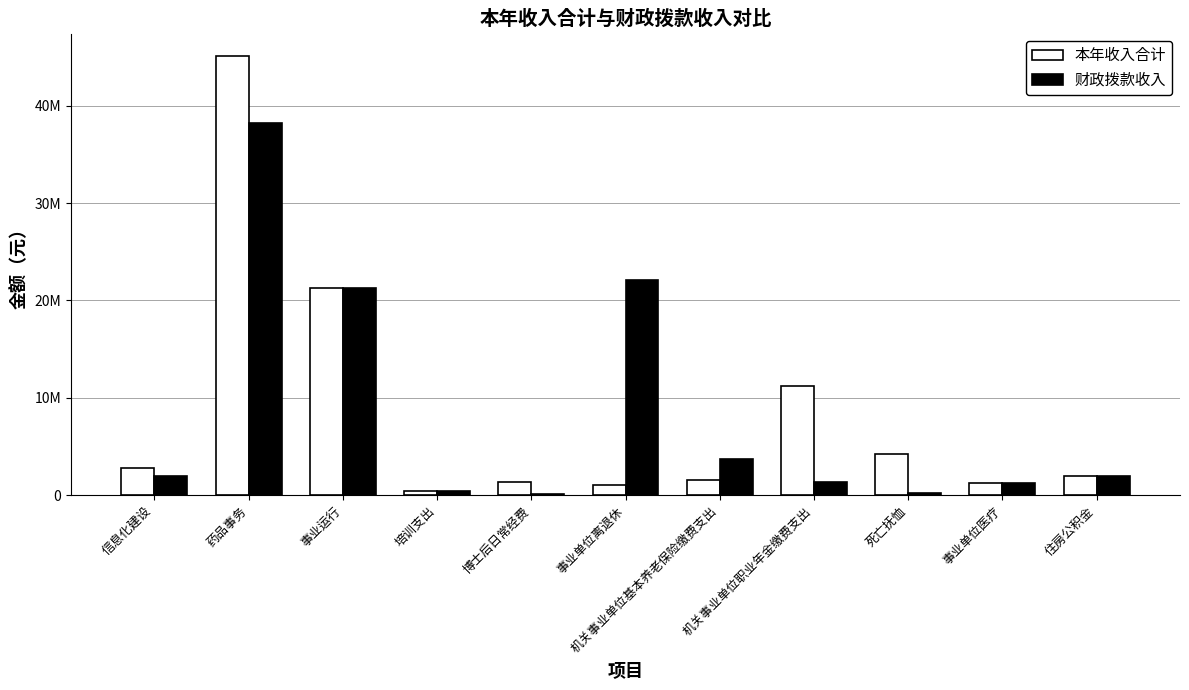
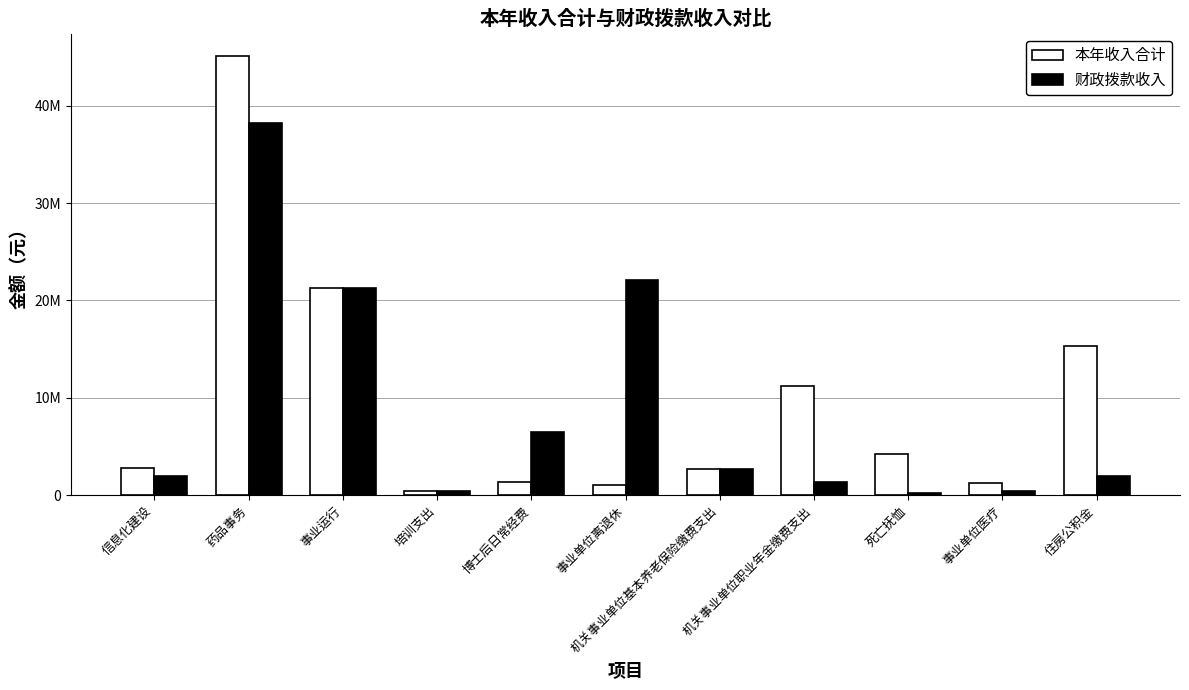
财政拨款收入, 博士后日常经费: 0 -> 6000000
本年收入合计, 机关事业单位基本养老保险缴费支出: 2000000 -> 3000000
财政拨款收入, 机关事业单位基本养老保险缴费支出: 4000000 -> 3000000
财政拨款收入, 事业单位医疗: 1000000 -> 0
本年收入合计, 住房公积金: 2000000 -> 15000000
